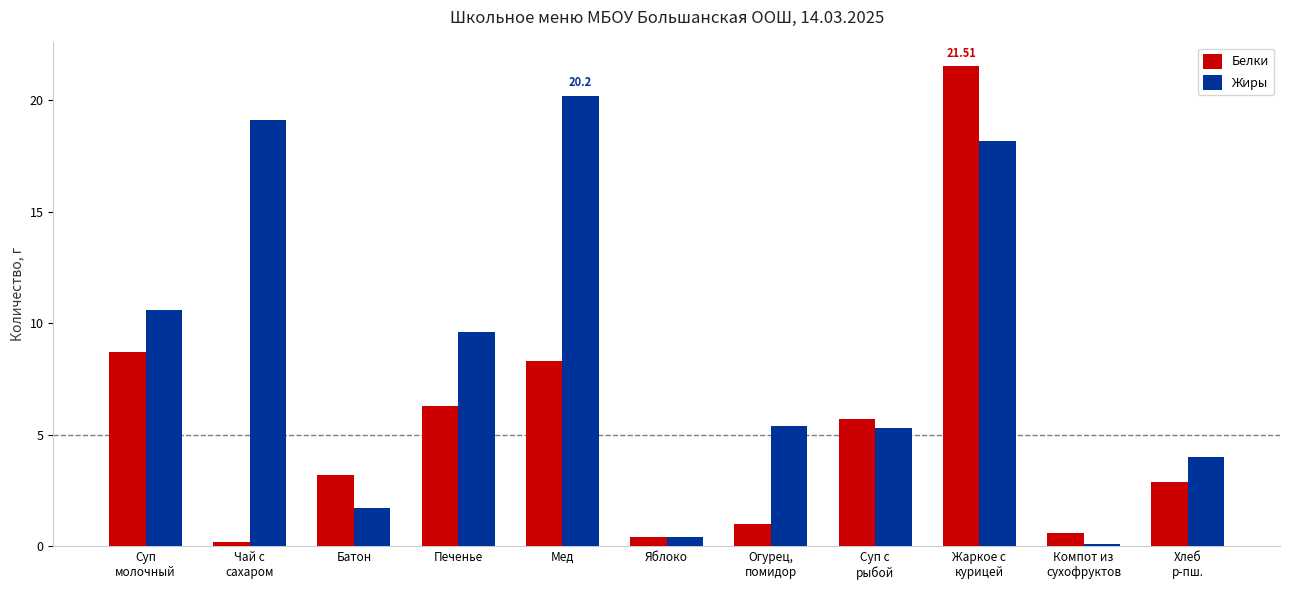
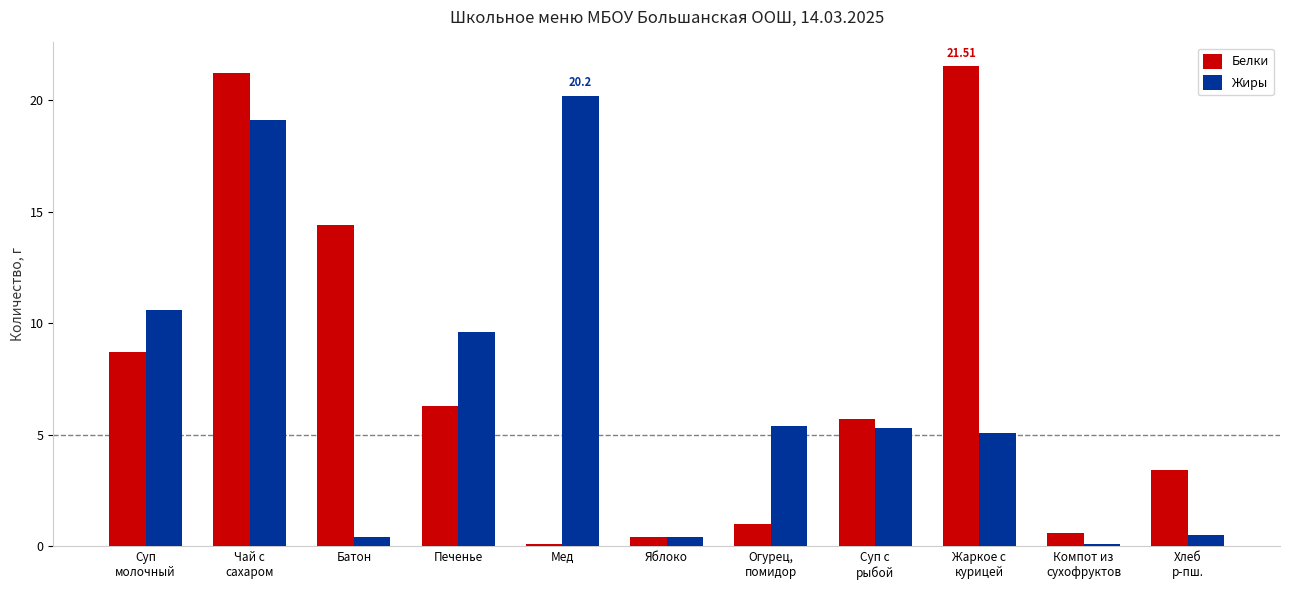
Белки, Чай с сахаром: 0.2 -> 21.2
Белки, Батон: 3.2 -> 14.4
Жиры, Батон: 1.7 -> 0.4
Белки, Мед: 8.3 -> 0.1
Жиры, Жаркое с курицей: 18.2 -> 5.1
Белки, Хлеб р-пш.: 2.9 -> 3.4
Жиры, Хлеб р-пш.: 4.0 -> 0.5
